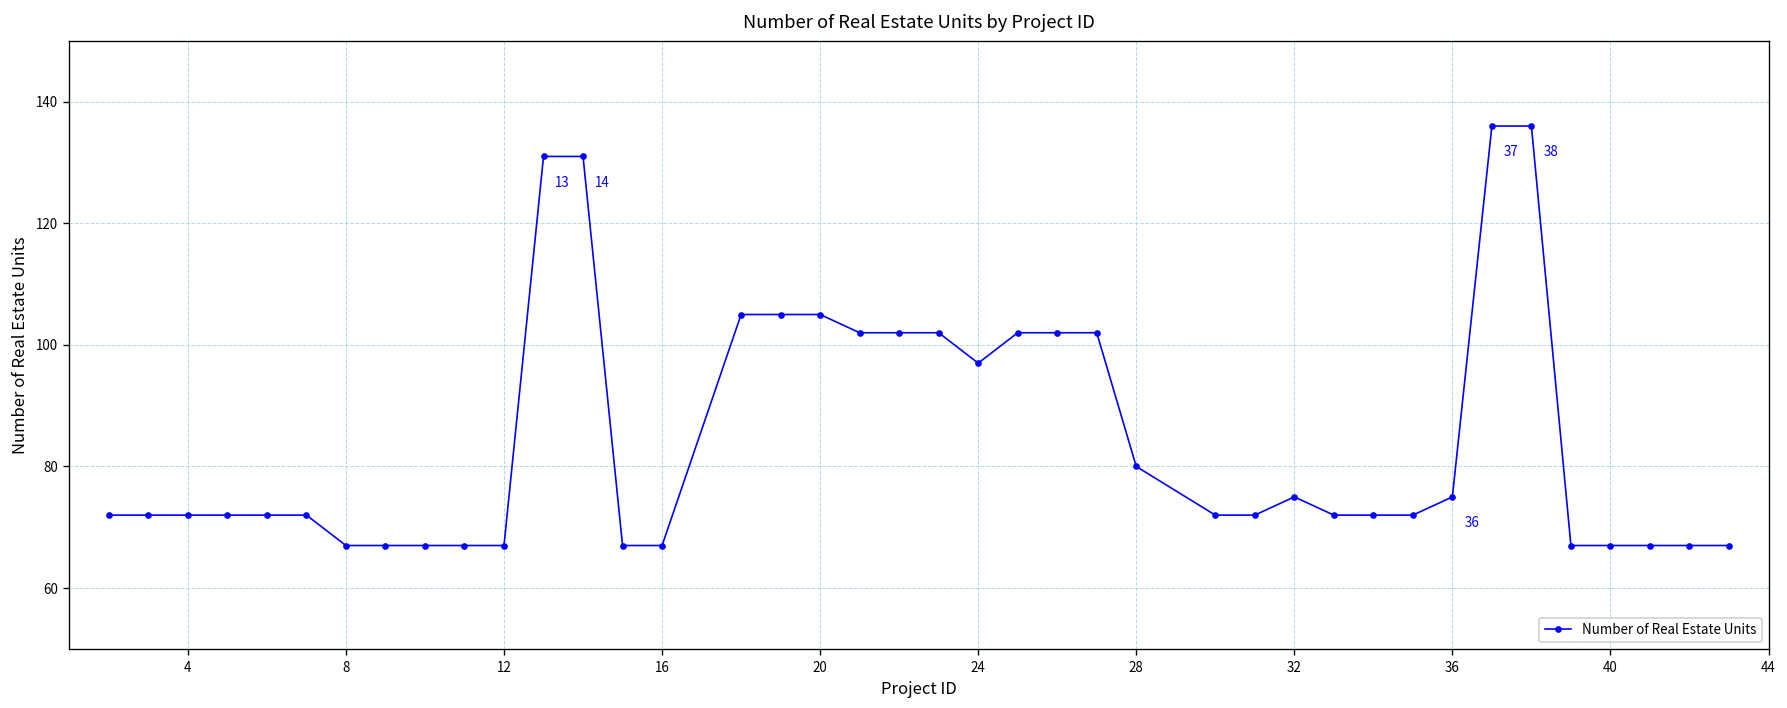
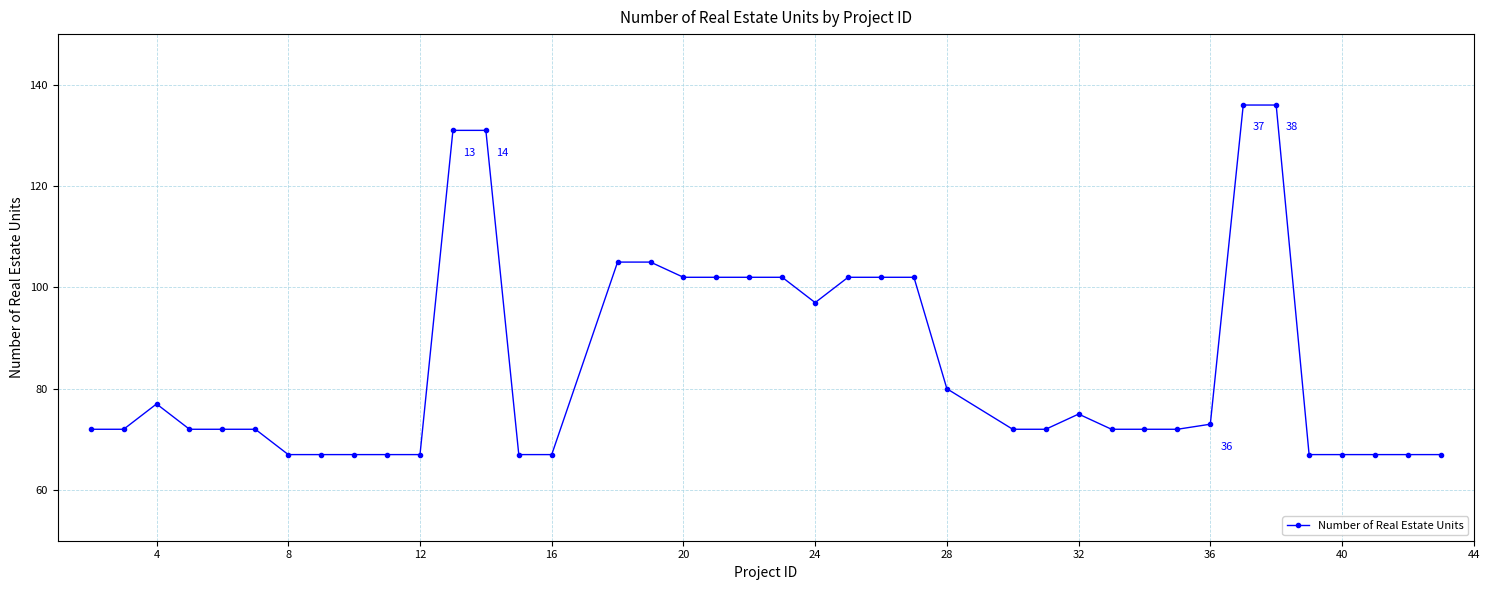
4: 72 -> 77
20: 105 -> 102
36: 75 -> 73
